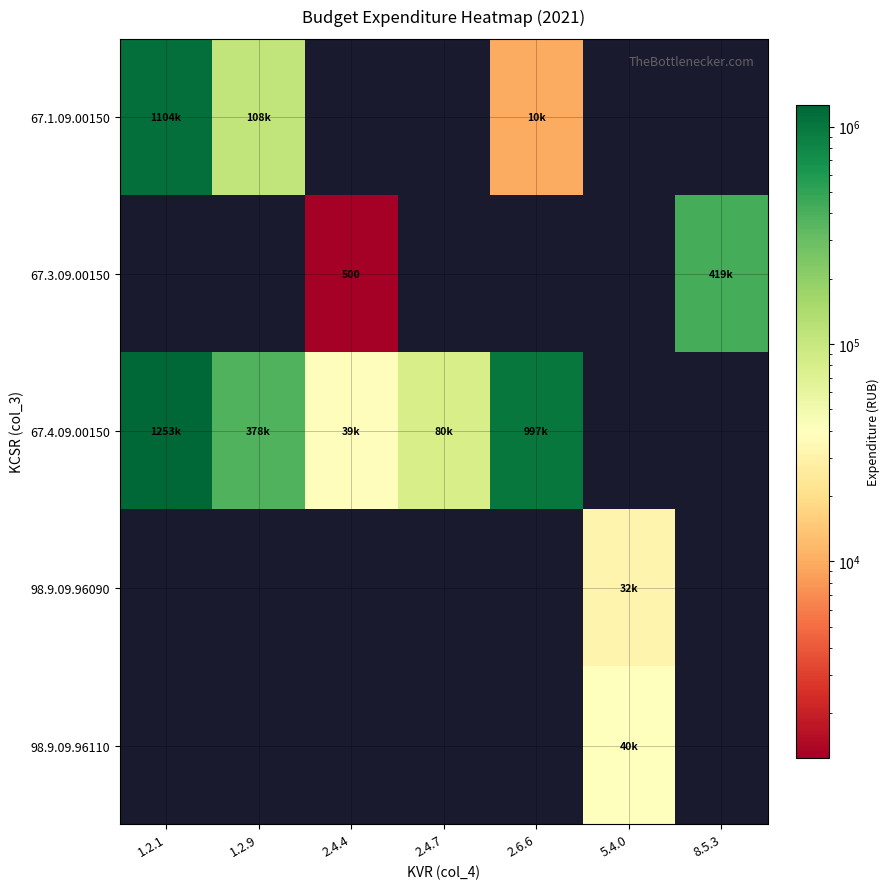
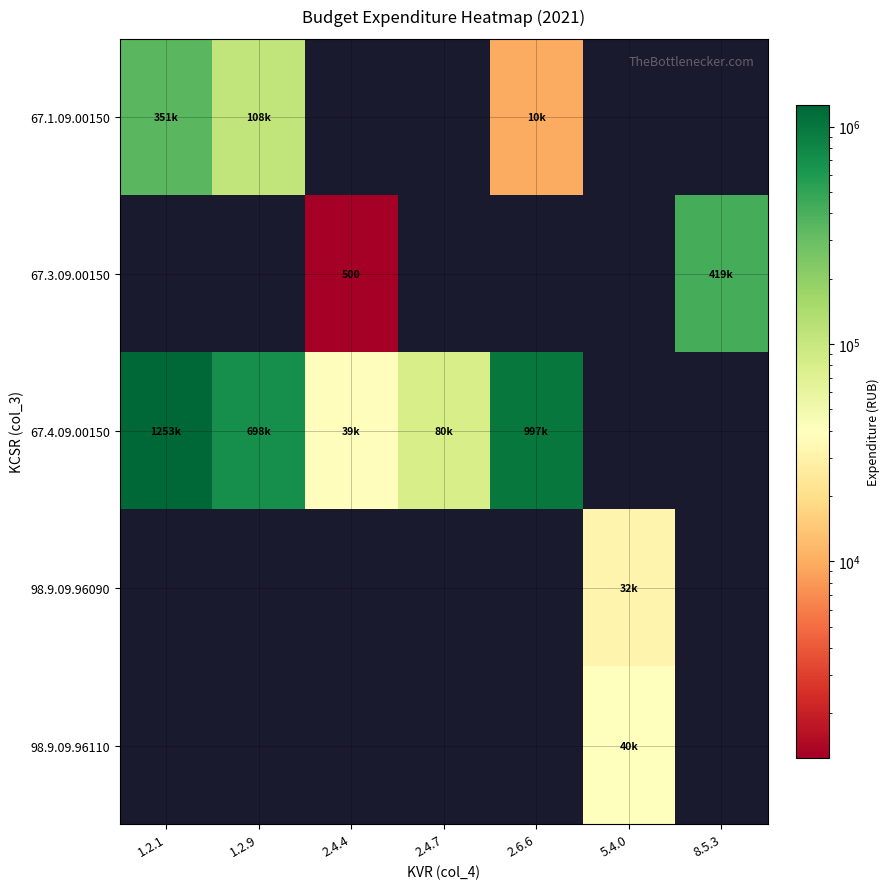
67.1.09.00150, 1.2.1: 1104k -> 351k
67.4.09.00150, 1.2.9: 378k -> 698k
